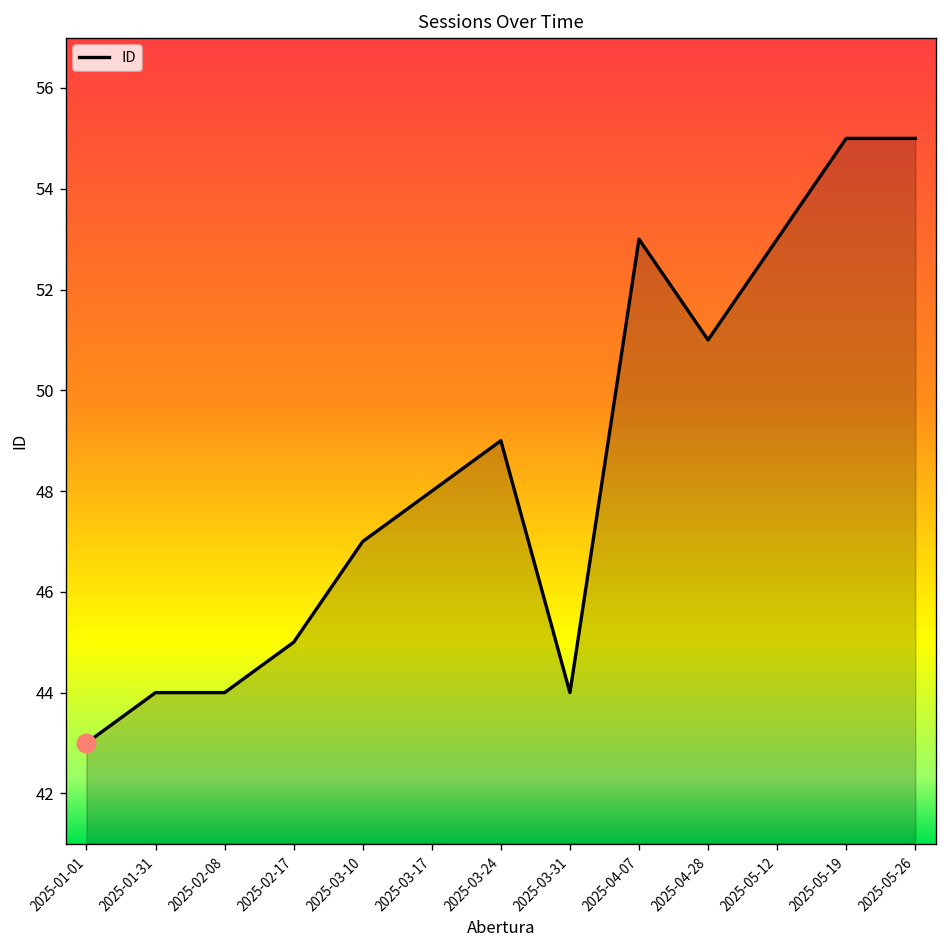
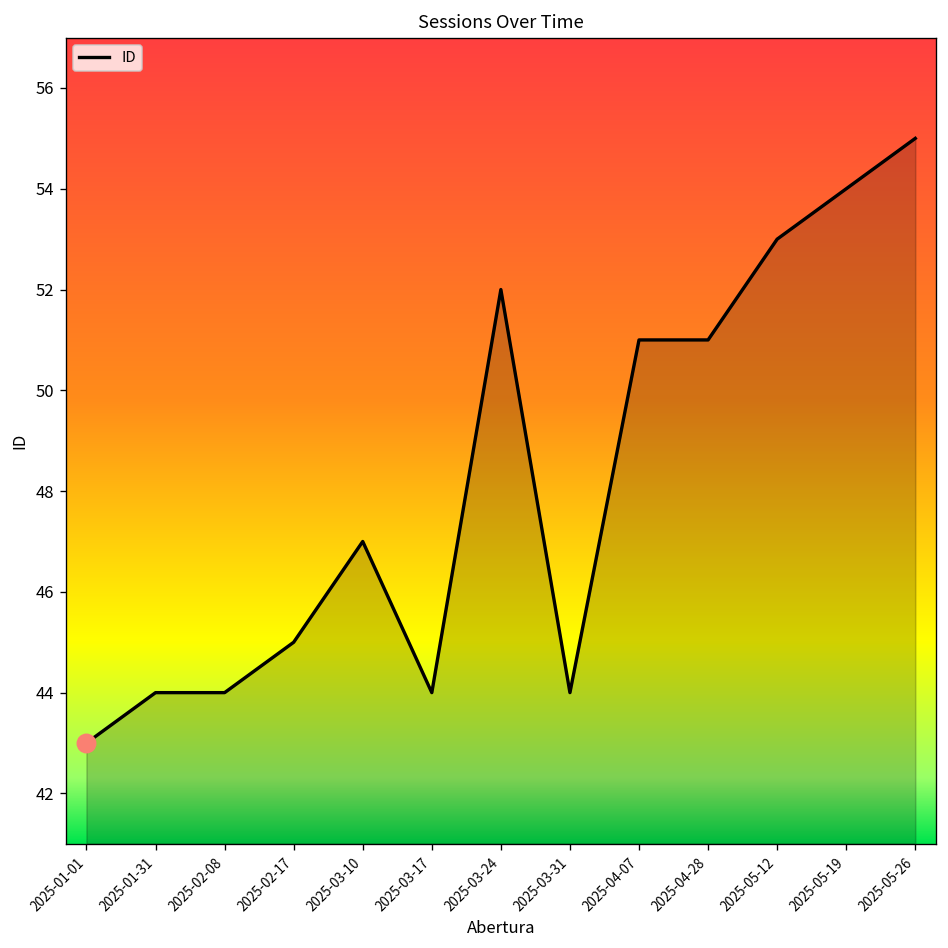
ID, 2025-03-17: 48 -> 44
ID, 2025-03-24: 49 -> 52
ID, 2025-04-07: 53 -> 51
ID, 2025-05-19: 55 -> 54
